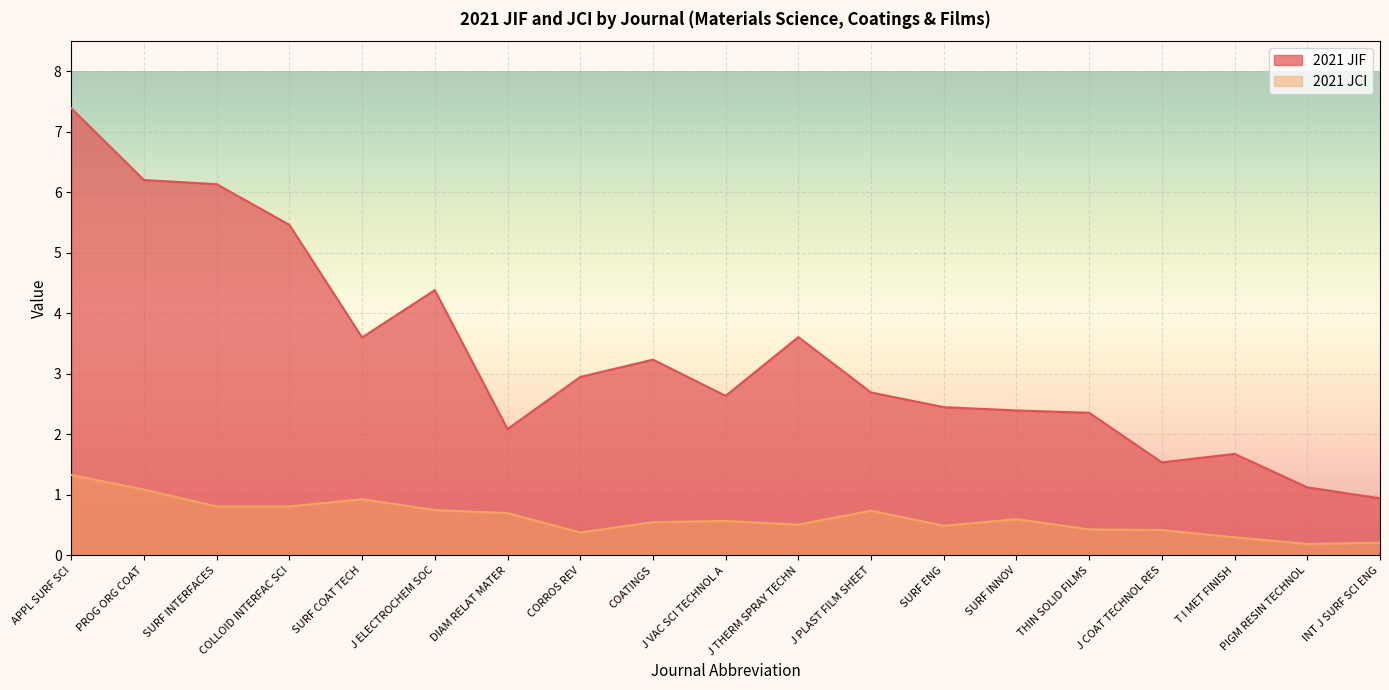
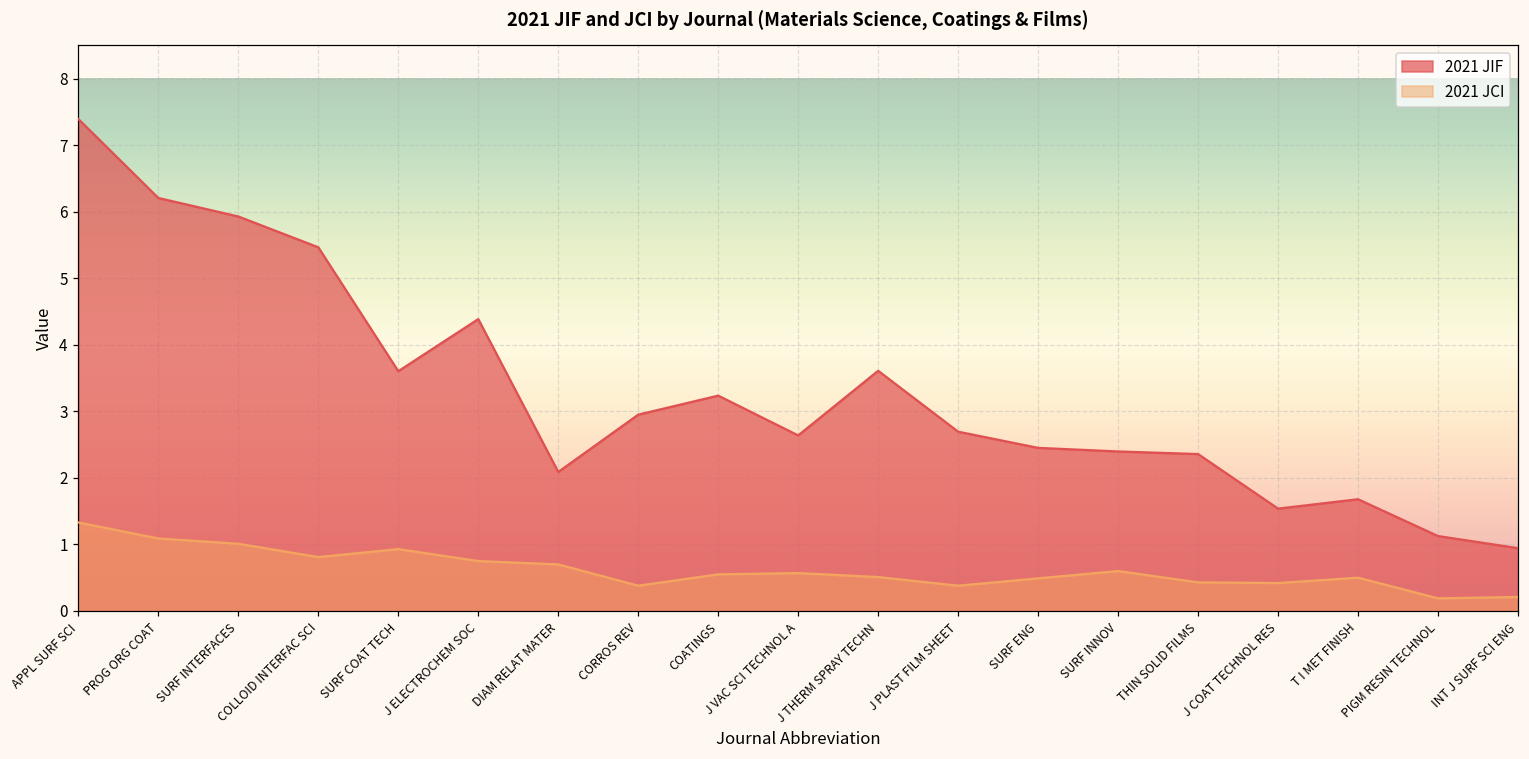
2021 JIF, SURF INTERFACES: 6.1 -> 5.9
2021 JCI, SURF INTERFACES: 0.8 -> 1.0
2021 JCI, J PLAST FILM SHEET: 0.7 -> 0.4
2021 JCI, T I MET FINISH: 0.3 -> 0.5
